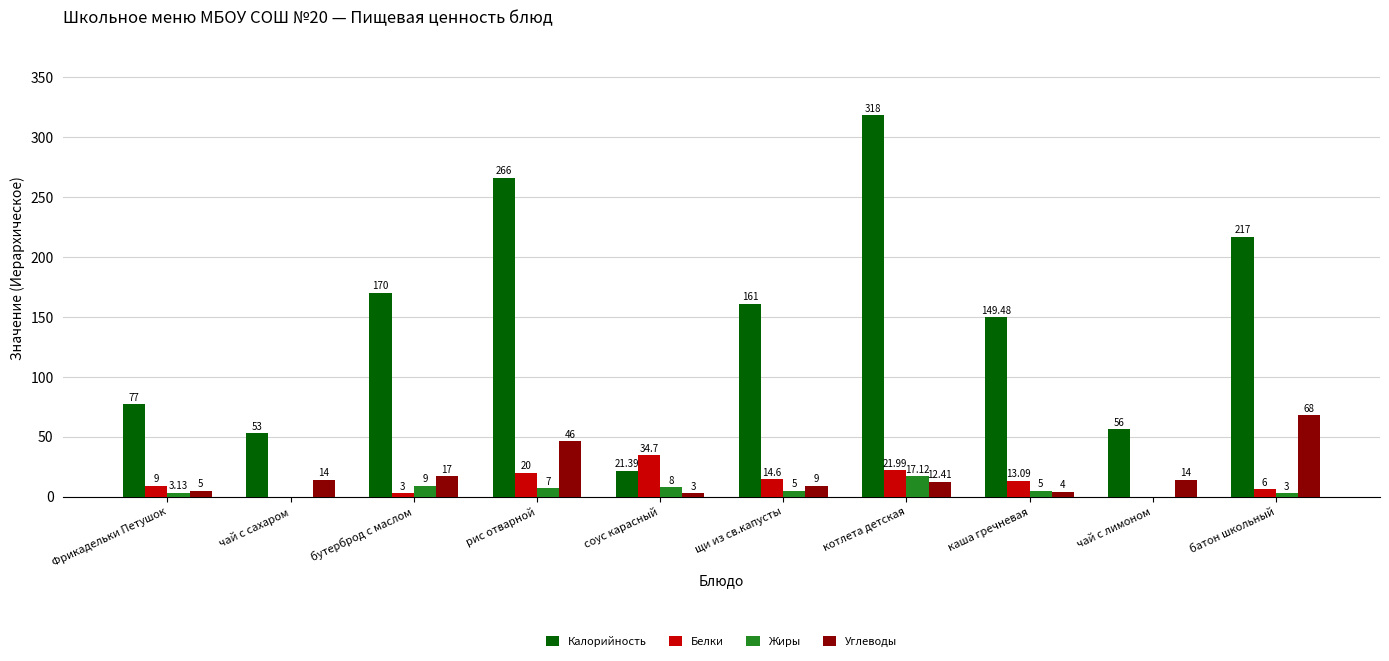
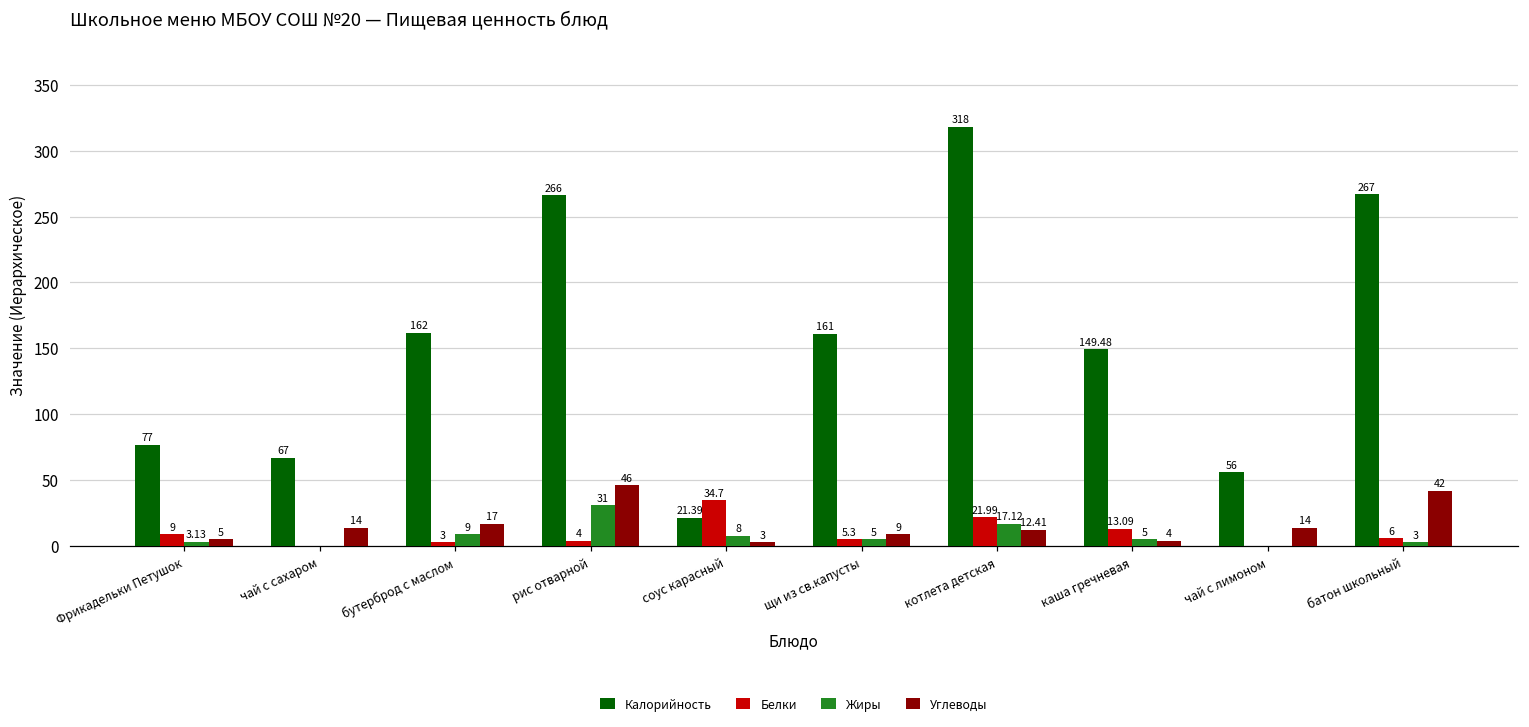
Калорийность, чай с сахаром: 53 -> 67
Калорийность, бутерброд с маслом: 170 -> 162
Белки, рис отварной: 20 -> 4
Жиры, рис отварной: 7 -> 31
Белки, щи из св.капусты: 14.6 -> 5.3
Калорийность, батон школьный: 217 -> 267
Углеводы, батон школьный: 68 -> 42
